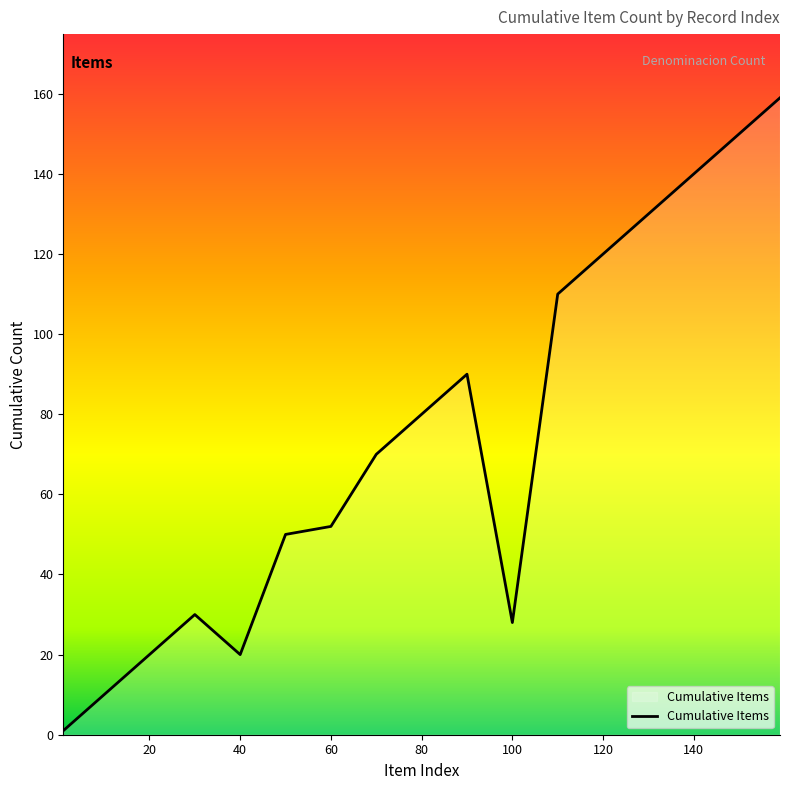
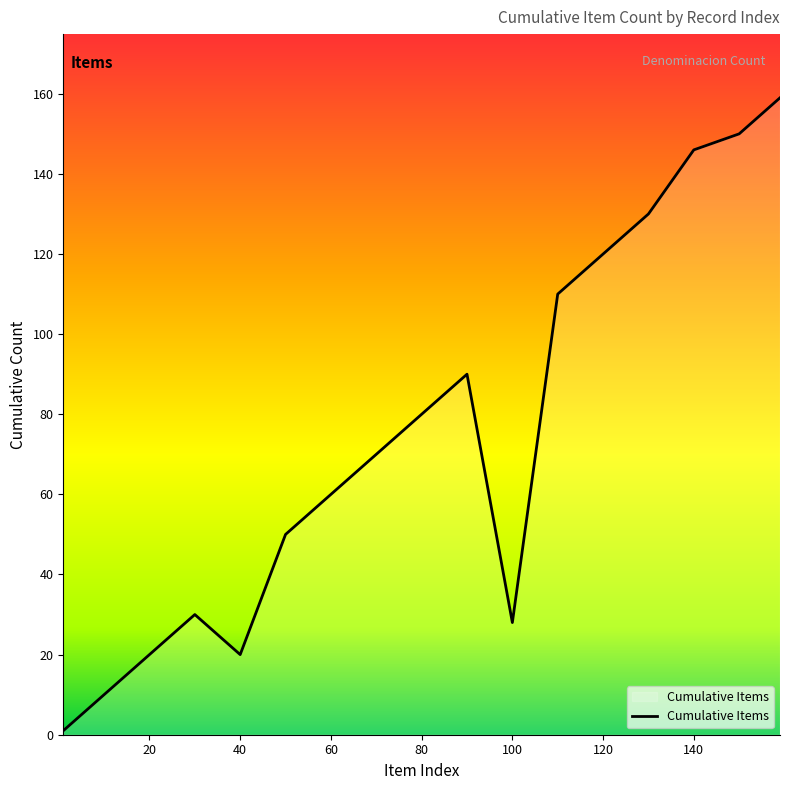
60: 52 -> 60
140: 140 -> 146
